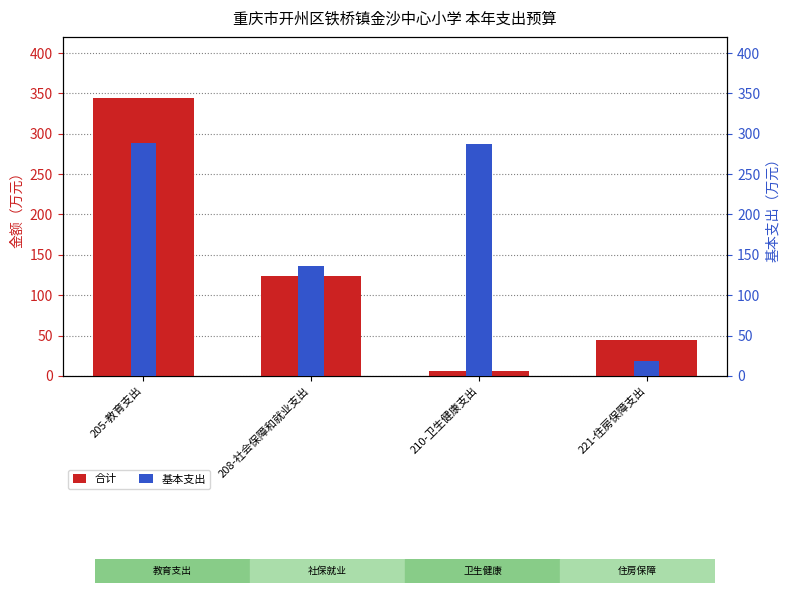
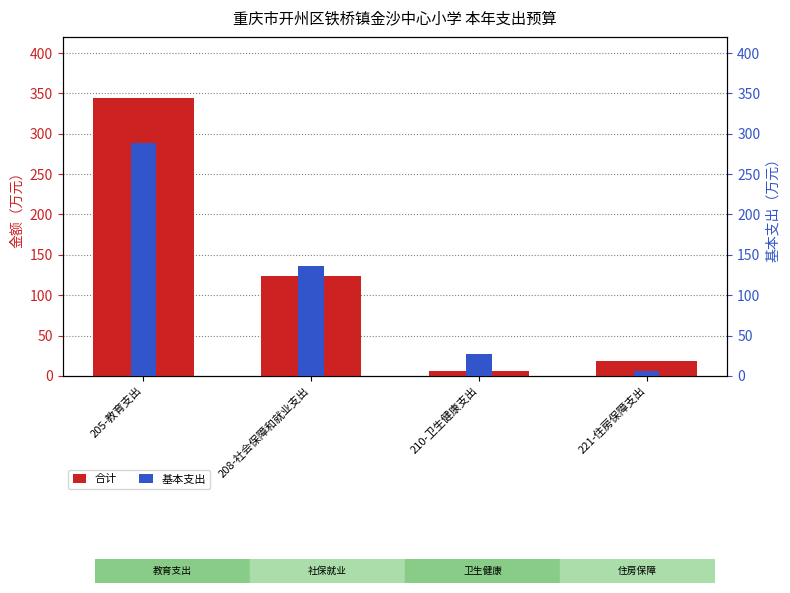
合计, 221-住房保障支出: 40 -> 20
基本支出, 210-卫生健康支出: 290 -> 30
基本支出, 221-住房保障支出: 20 -> 10
